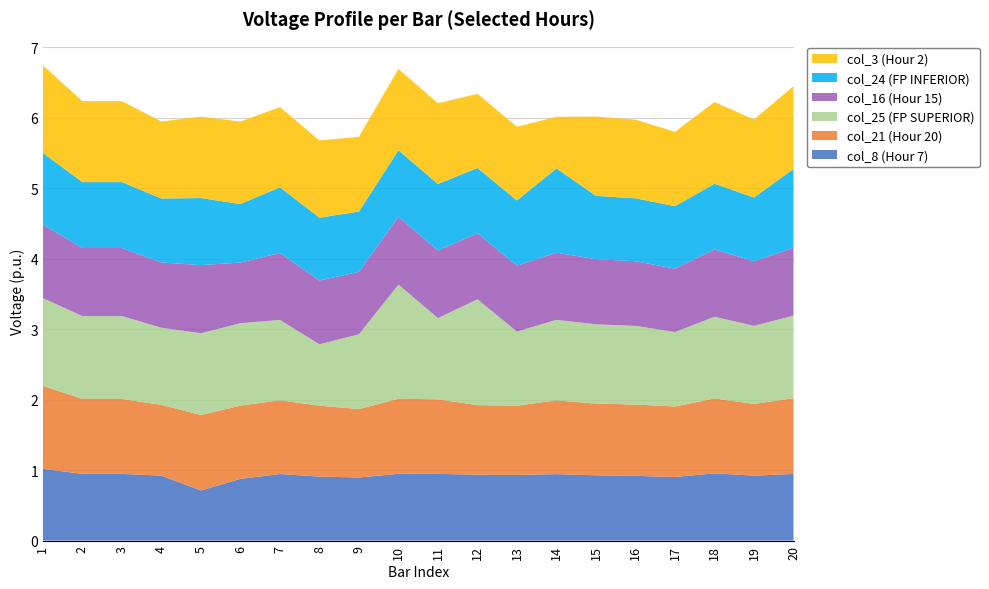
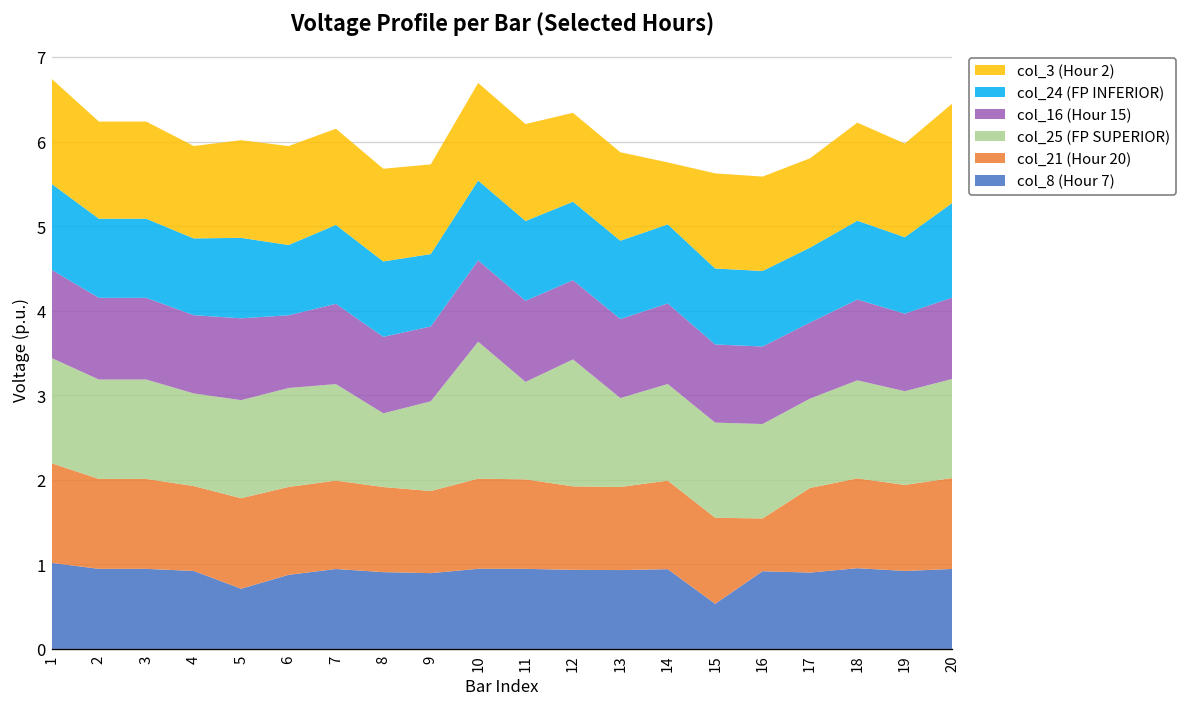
col_24 (FP INFERIOR), 14: 1.2 -> 0.9
col_8 (Hour 7), 15: 0.9 -> 0.5
col_21 (Hour 20), 16: 1.0 -> 0.6
